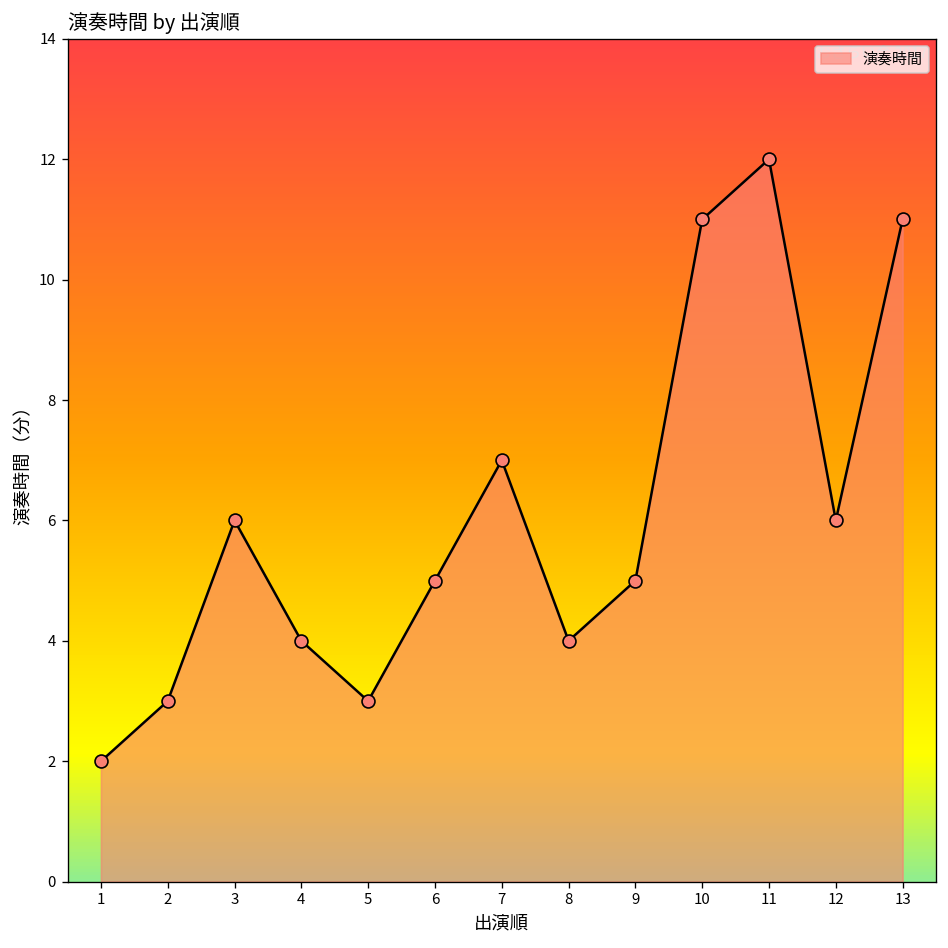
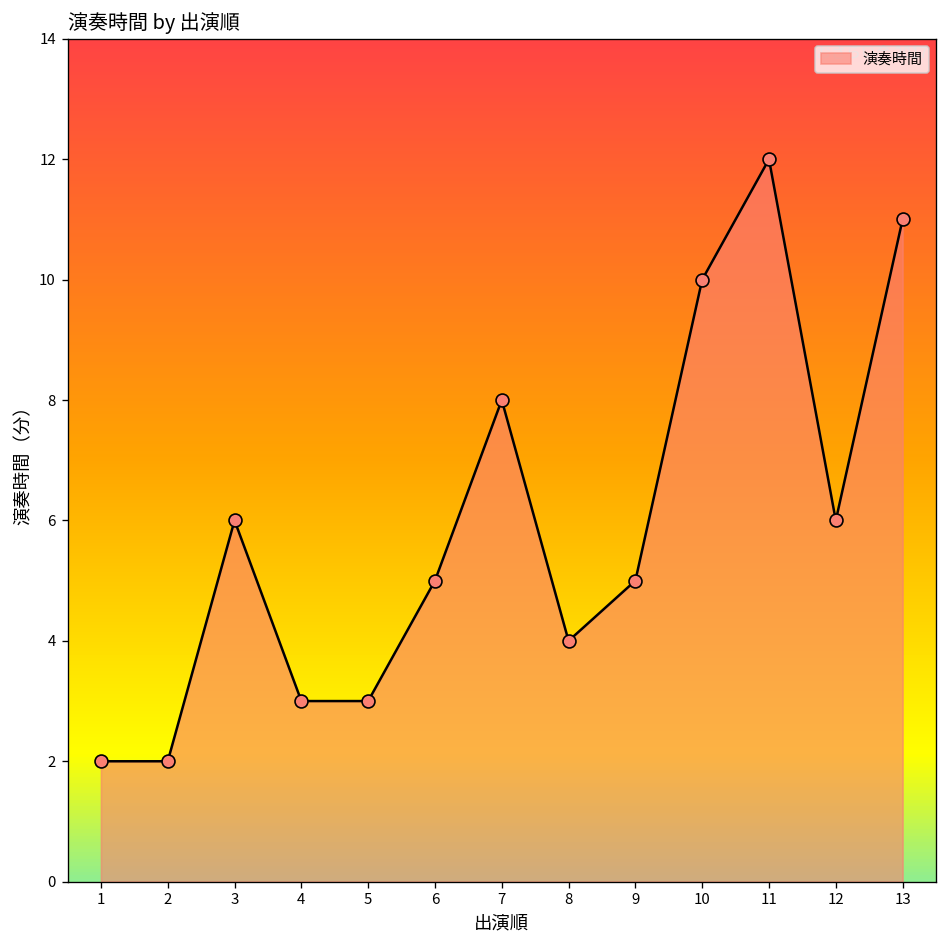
2: 3 -> 2
4: 4 -> 3
7: 7 -> 8
10: 11 -> 10
